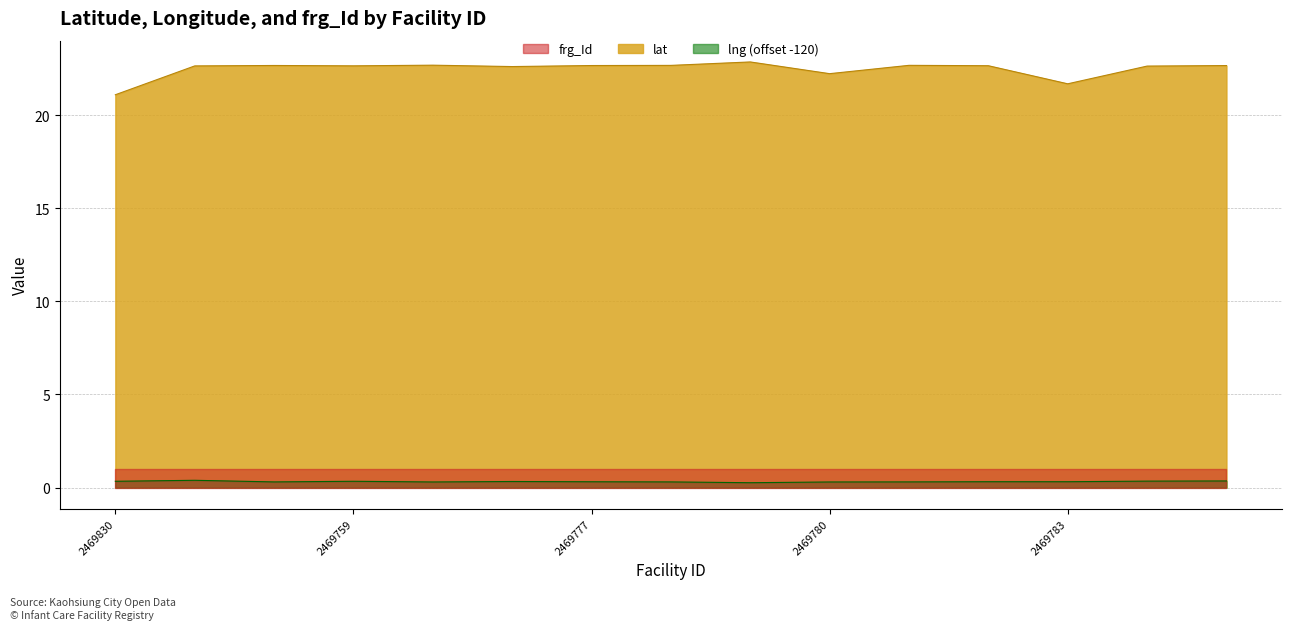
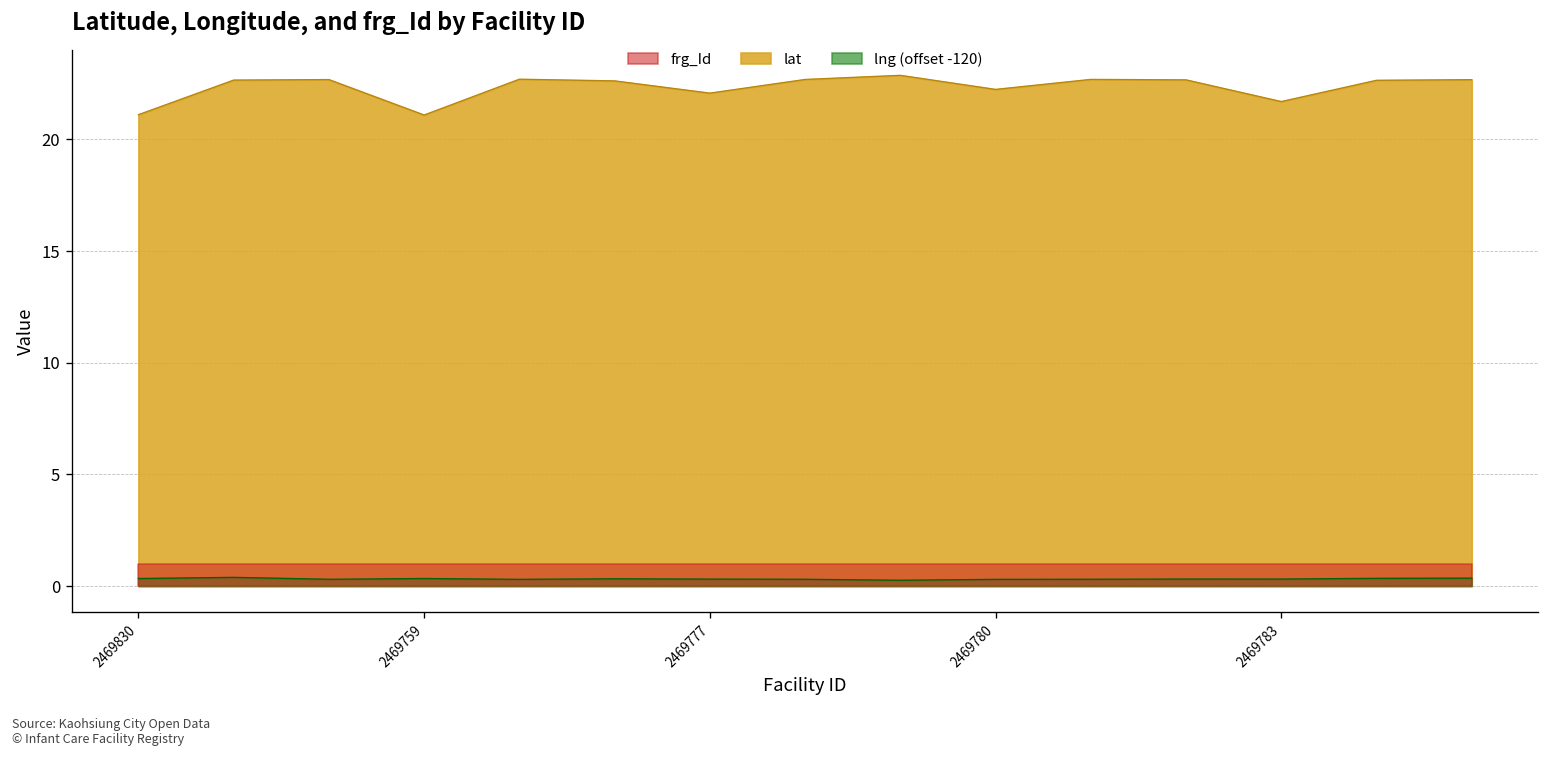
lat, 2469759: 22.6 -> 21.1
lat, 2469777: 22.7 -> 22.1
